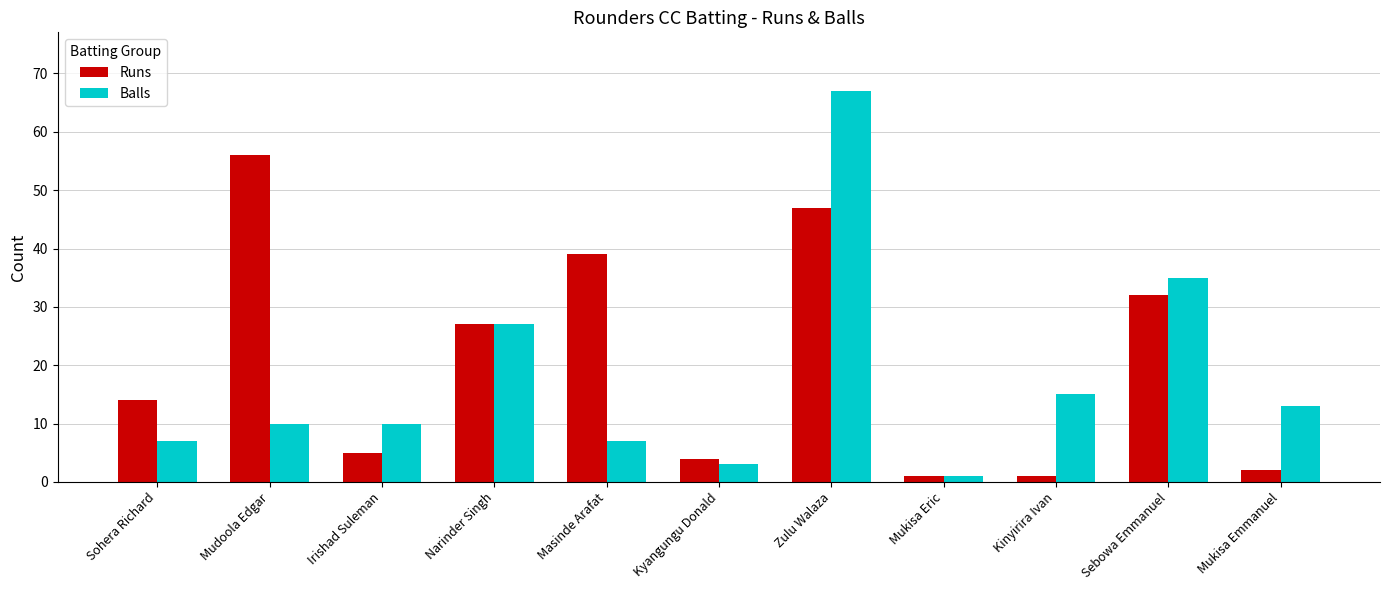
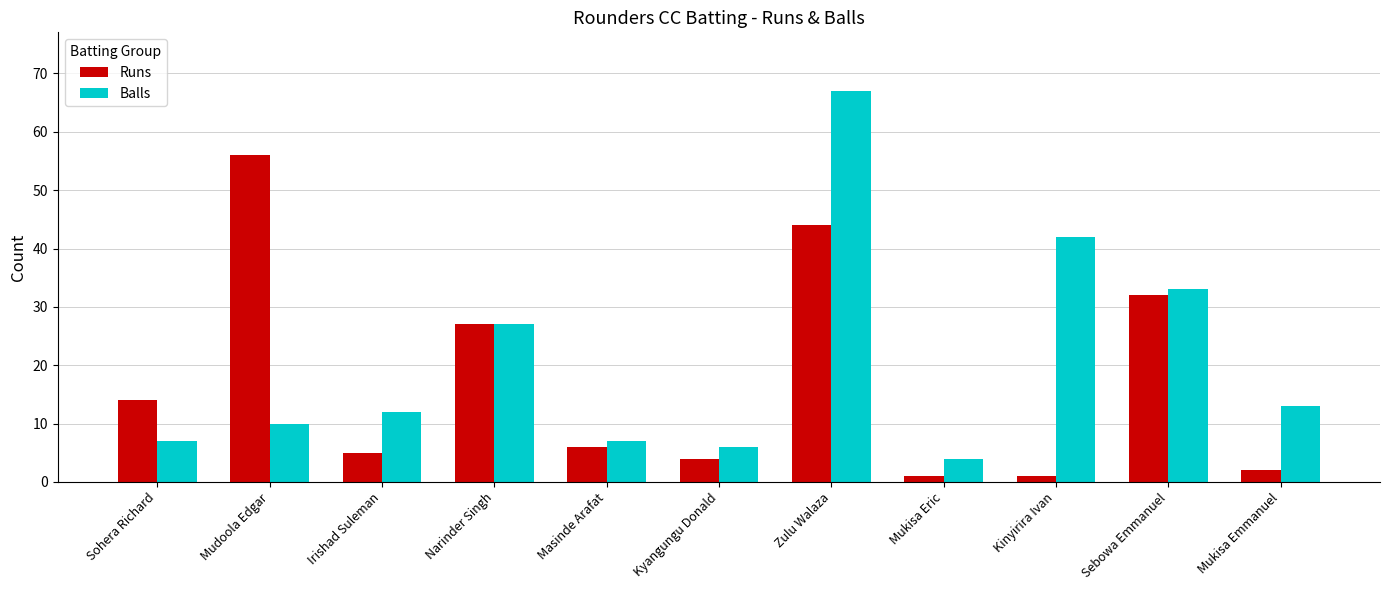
Balls, Irishad Suleman: 10 -> 12
Runs, Masinde Arafat: 39 -> 6
Balls, Kyangungu Donald: 3 -> 6
Runs, Zulu Walaza: 47 -> 44
Balls, Mukisa Eric: 1 -> 4
Balls, Kinyirira Ivan: 15 -> 42
Balls, Sebowa Emmanuel: 35 -> 33
